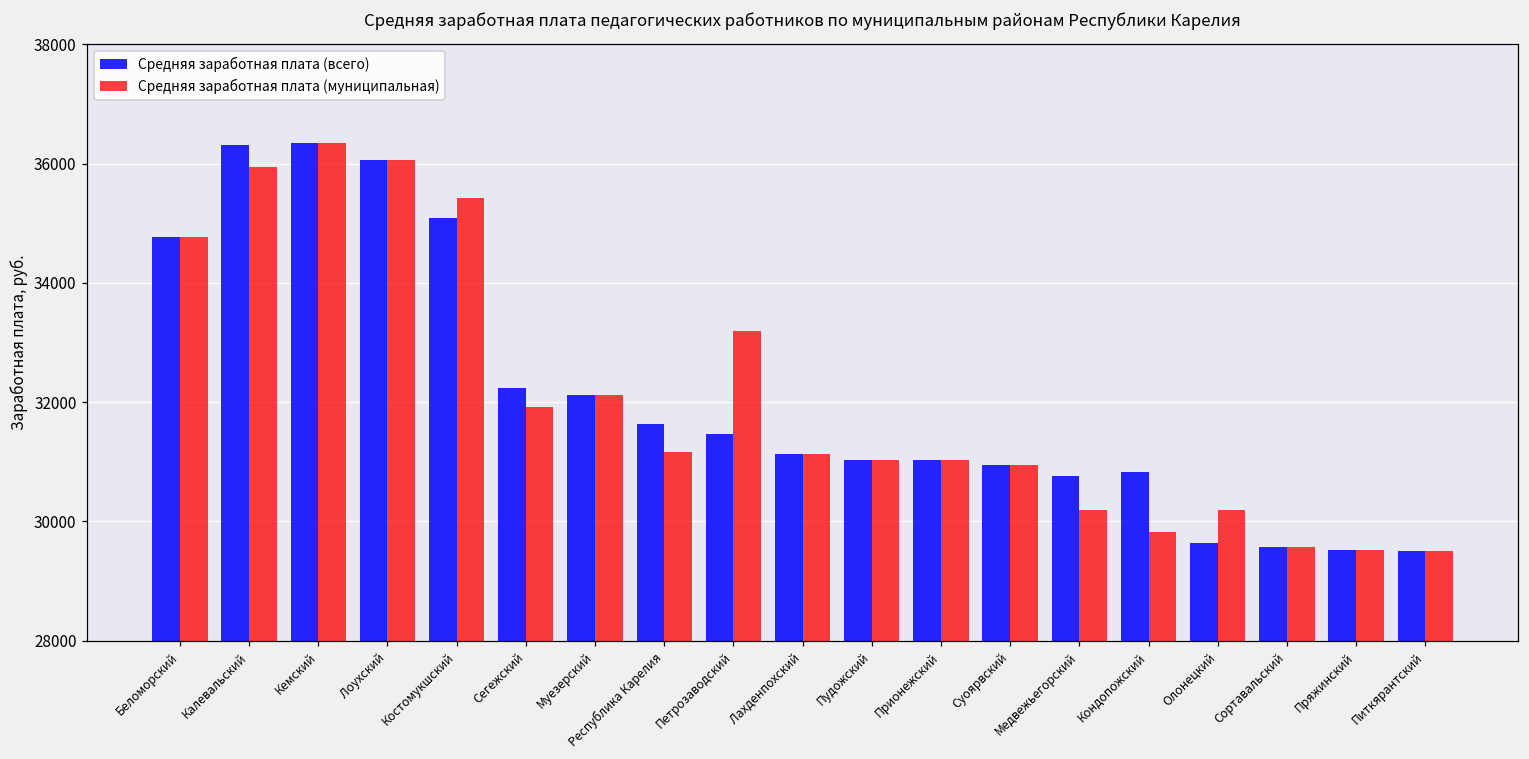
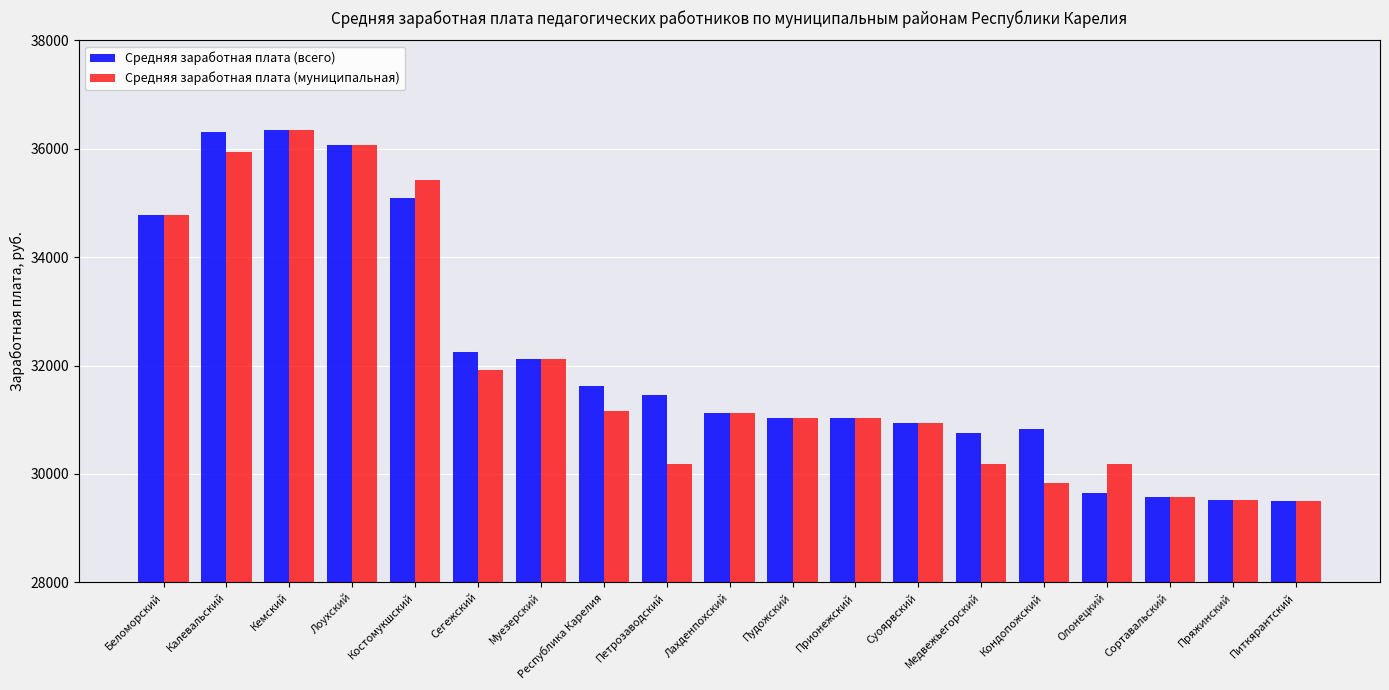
Средняя заработная плата (муниципальная), Петрозаводский: 33200 -> 30200
